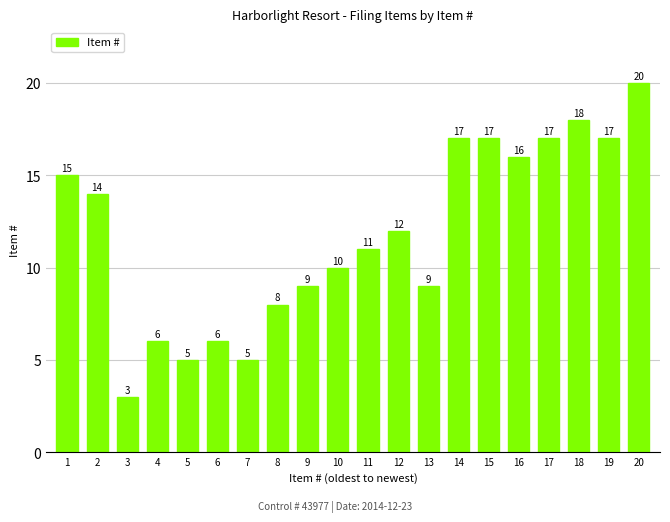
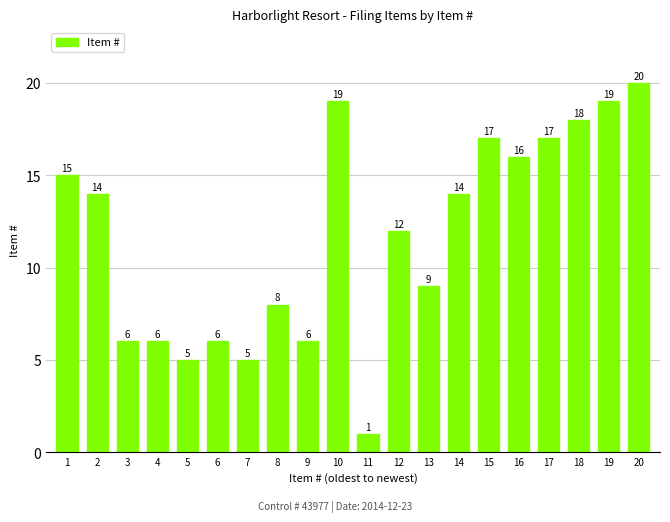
3: 3 -> 6
9: 9 -> 6
10: 10 -> 19
11: 11 -> 1
14: 17 -> 14
19: 17 -> 19
